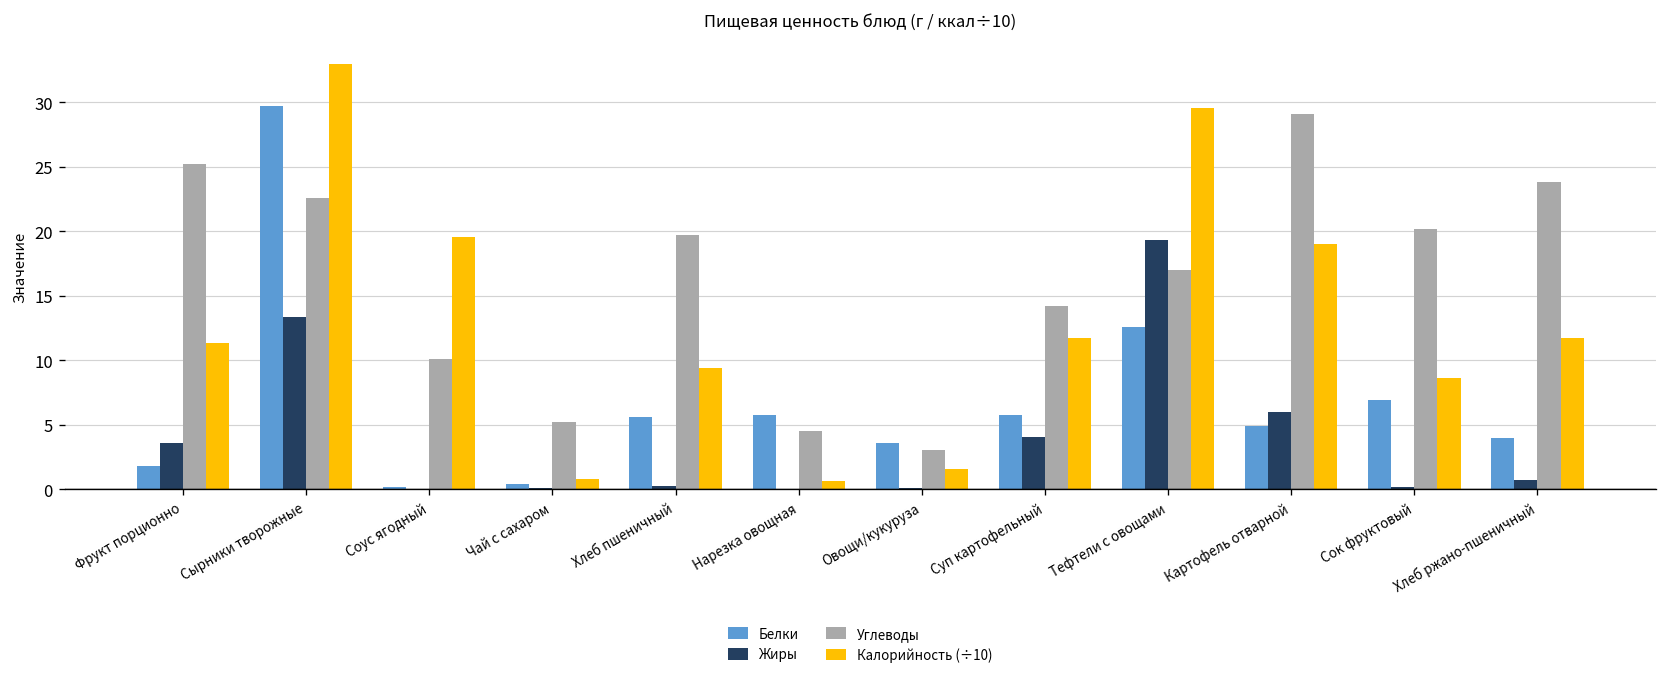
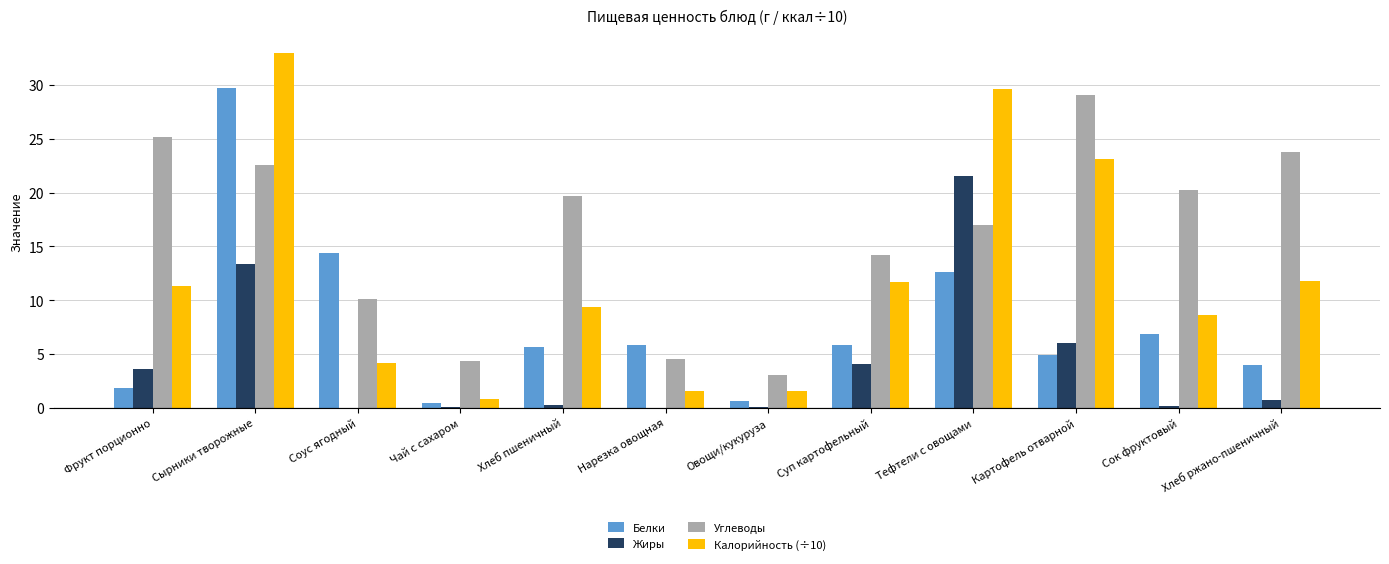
Белки, Соус ягодный: 0.2 -> 14.4
Калорийность (÷10), Соус ягодный: 19.5 -> 4.2
Углеводы, Чай с сахаром: 5.2 -> 4.3
Калорийность (÷10), Нарезка овощная: 0.6 -> 1.6
Белки, Овощи/кукуруза: 3.6 -> 0.6
Жиры, Тефтели с овощами: 19.3 -> 21.5
Калорийность (÷10), Картофель отварной: 19.0 -> 23.2
